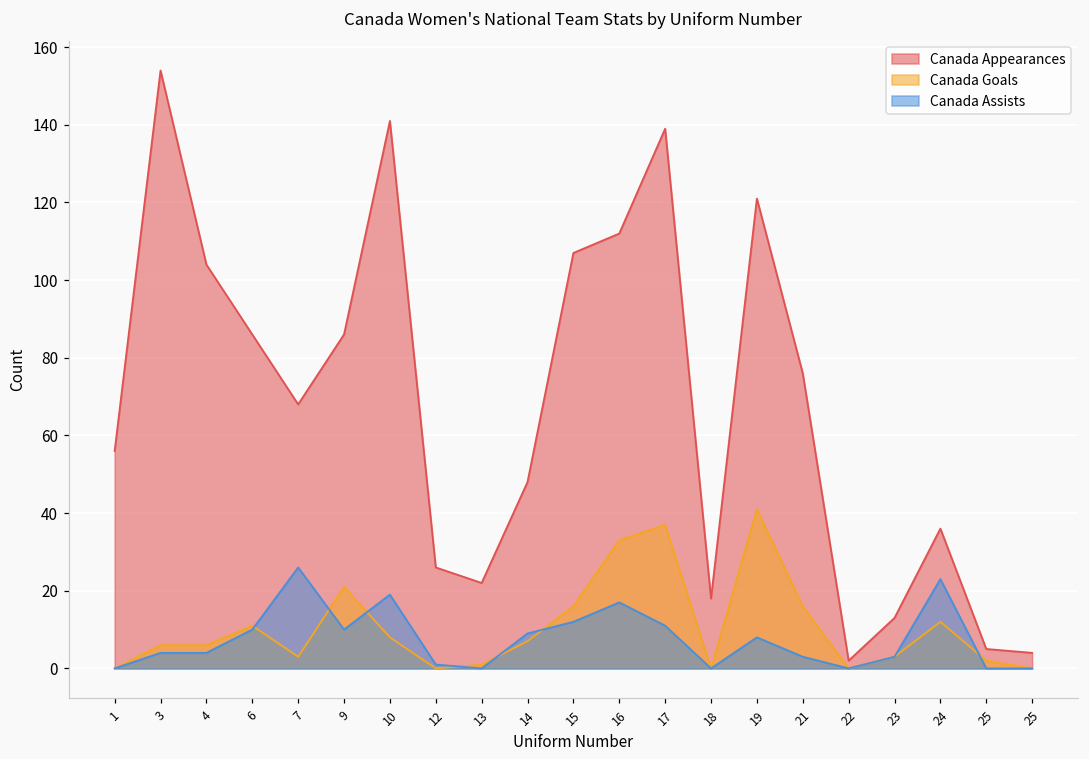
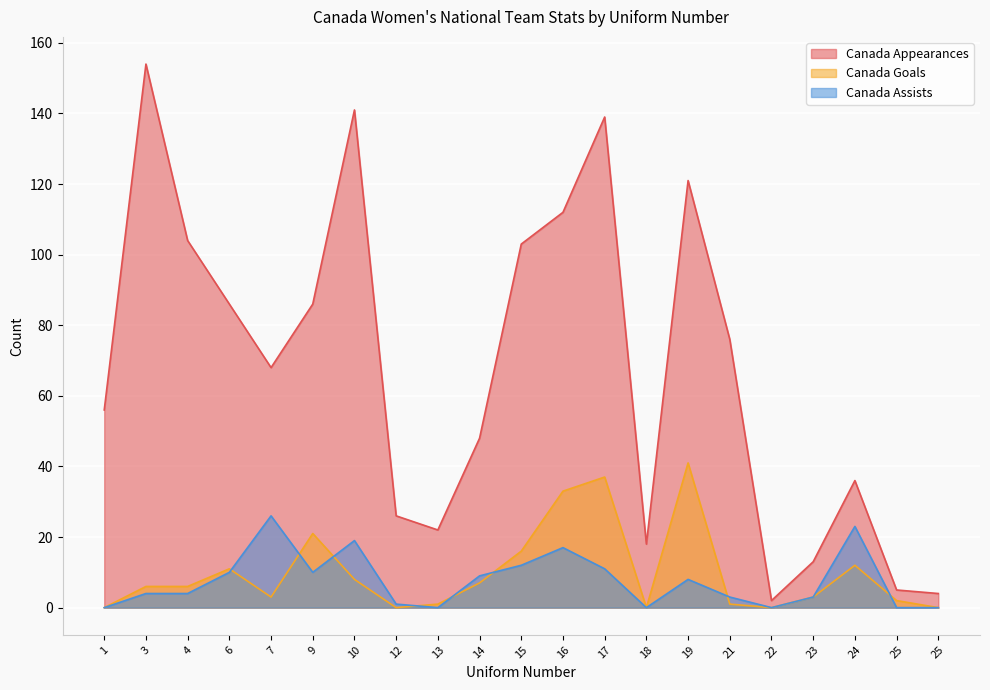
Canada Appearances, 15: 107 -> 103
Canada Goals, 21: 16 -> 1
